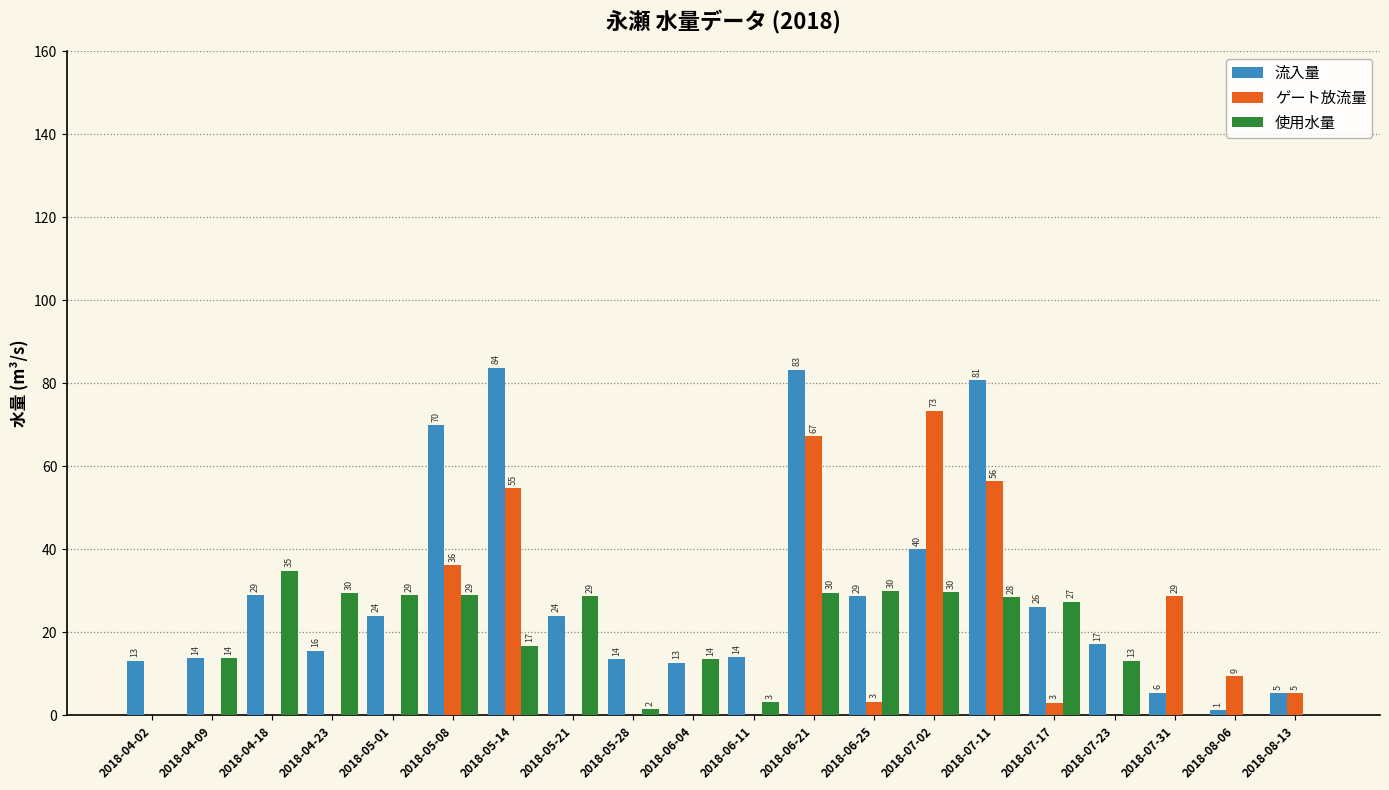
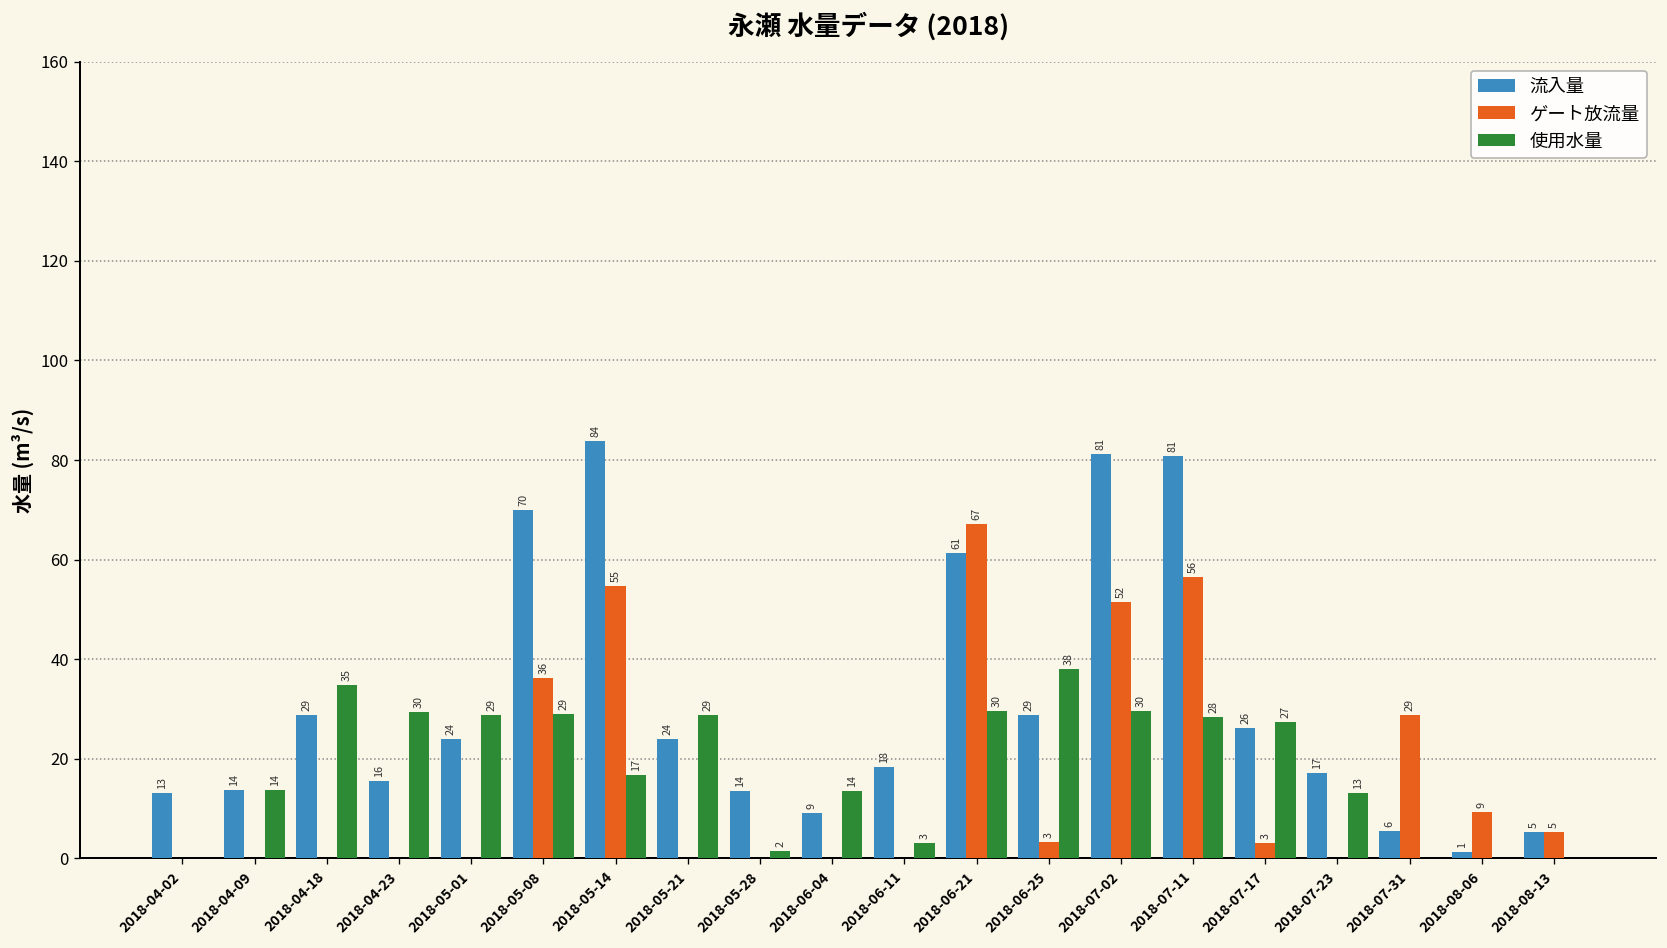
流入量, 2018-06-04: 13 -> 9
流入量, 2018-06-11: 14 -> 18
流入量, 2018-06-21: 83 -> 61
使用水量, 2018-06-25: 30 -> 38
流入量, 2018-07-02: 40 -> 81
ゲート放流量, 2018-07-02: 73 -> 52
